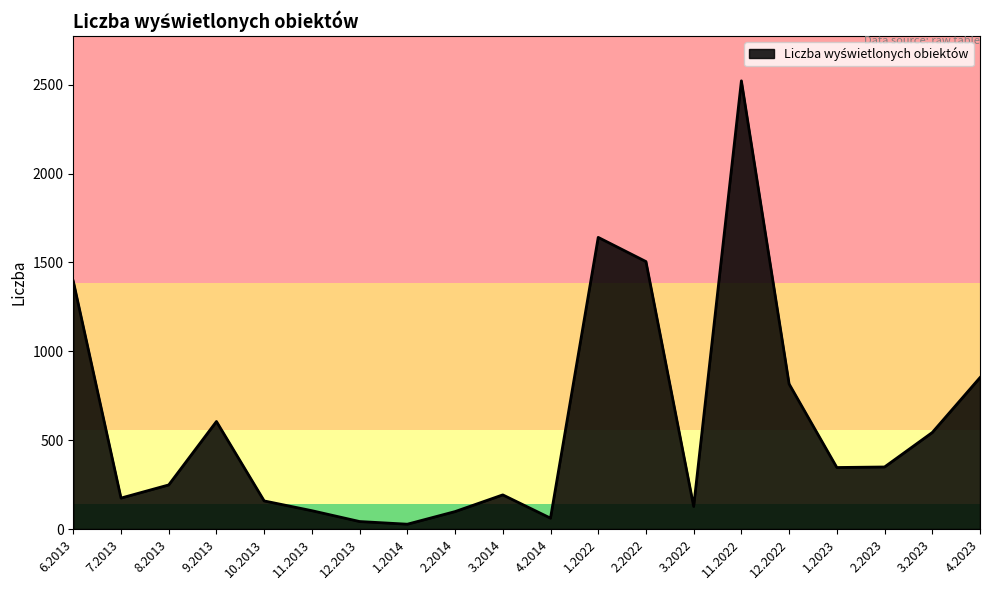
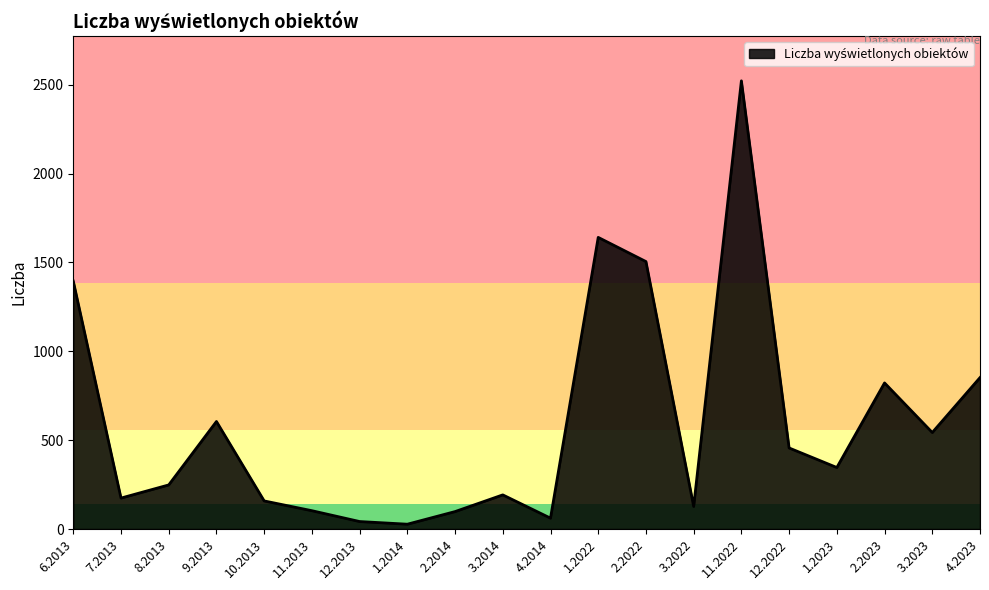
12.2022: 820 -> 460
2.2023: 350 -> 820
